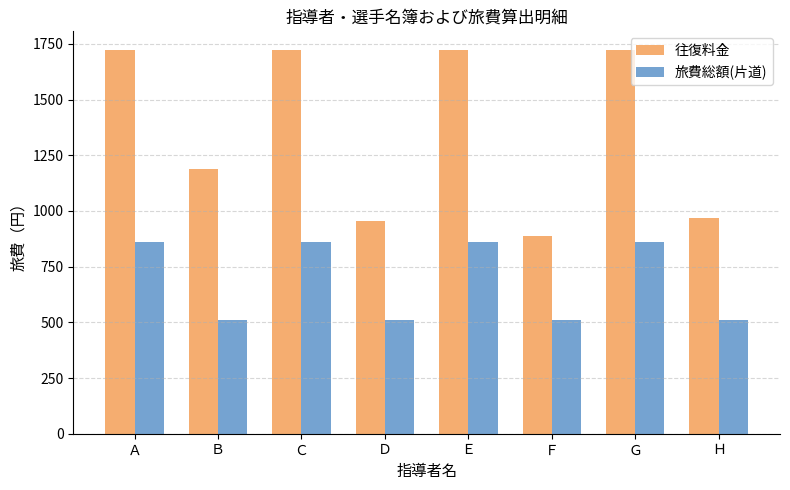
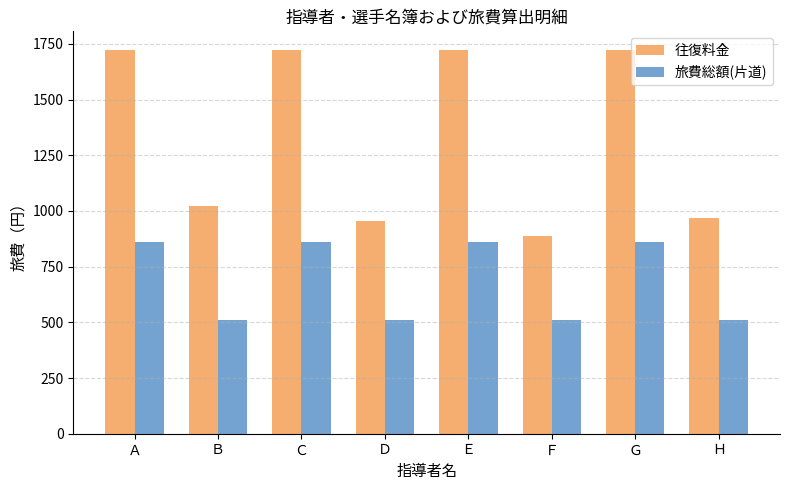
往復料金, Ｂ: 1190 -> 1020
